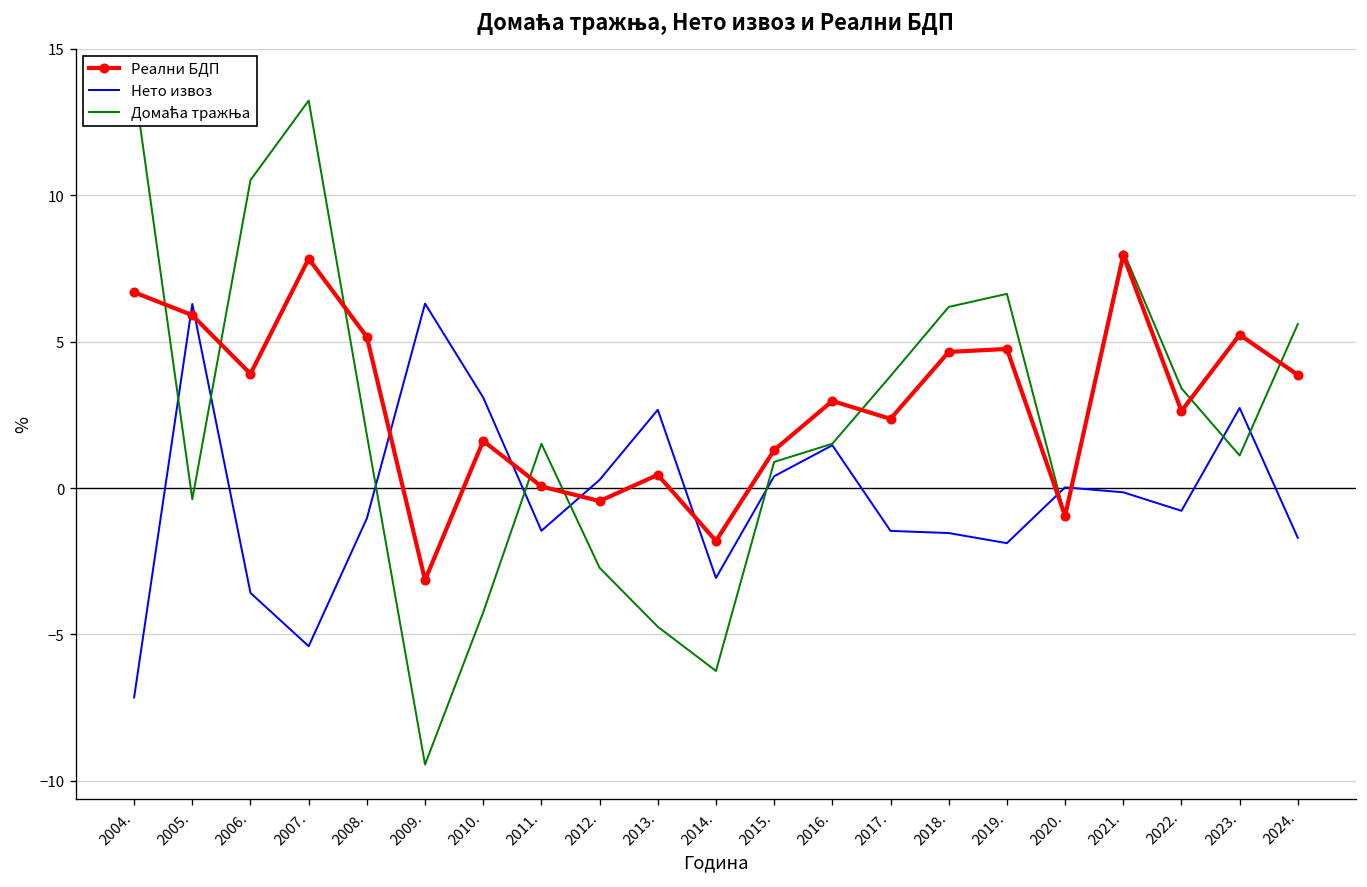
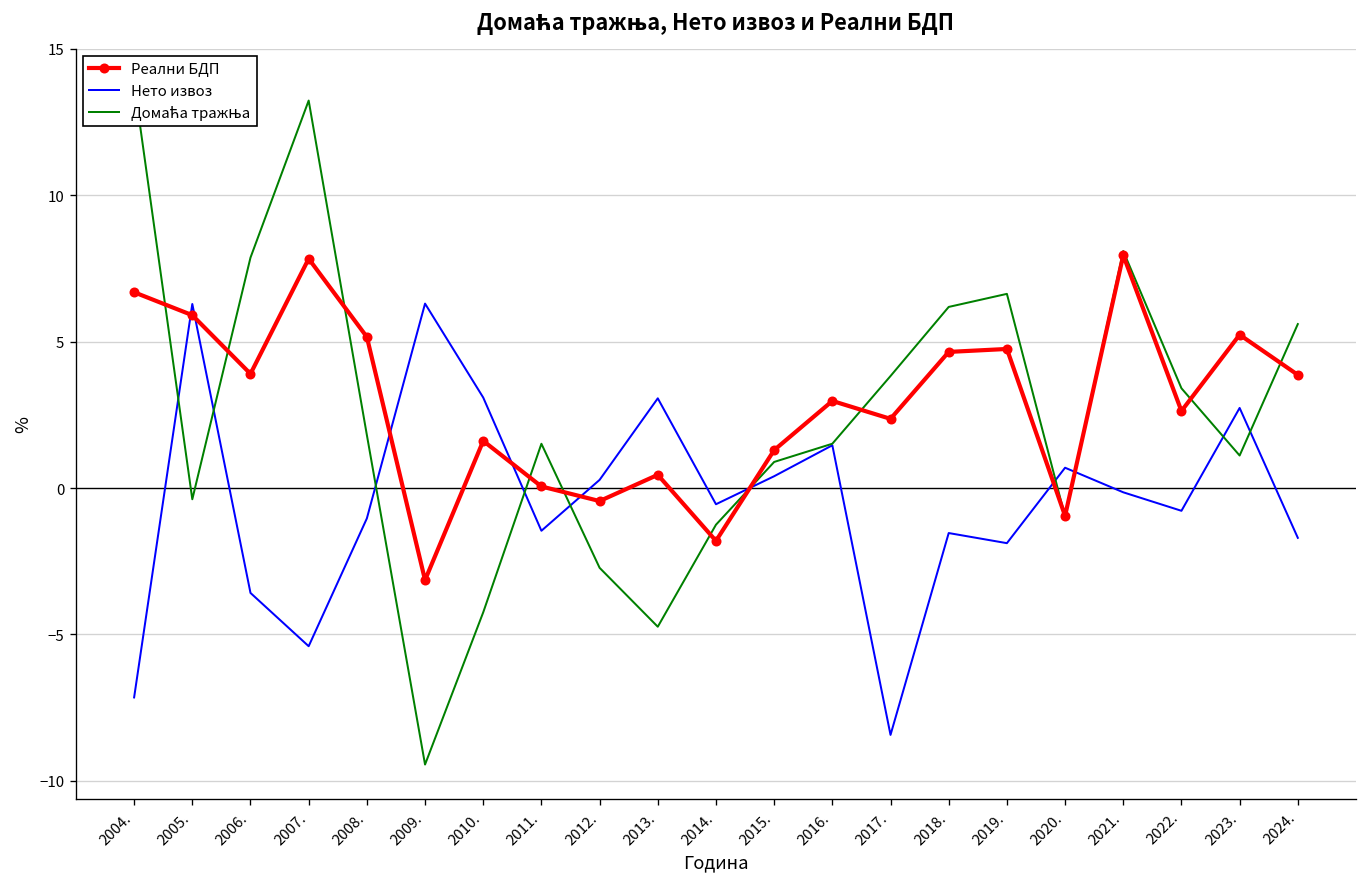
Домаћа тражња, 2006.: 10.5 -> 7.9
Нето извоз, 2013.: 2.7 -> 3.1
Нето извоз, 2014.: -3.1 -> -0.6
Домаћа тражња, 2014.: -6.2 -> -1.3
Нето извоз, 2017.: -1.5 -> -8.4
Нето извоз, 2020.: 0.0 -> 0.7
